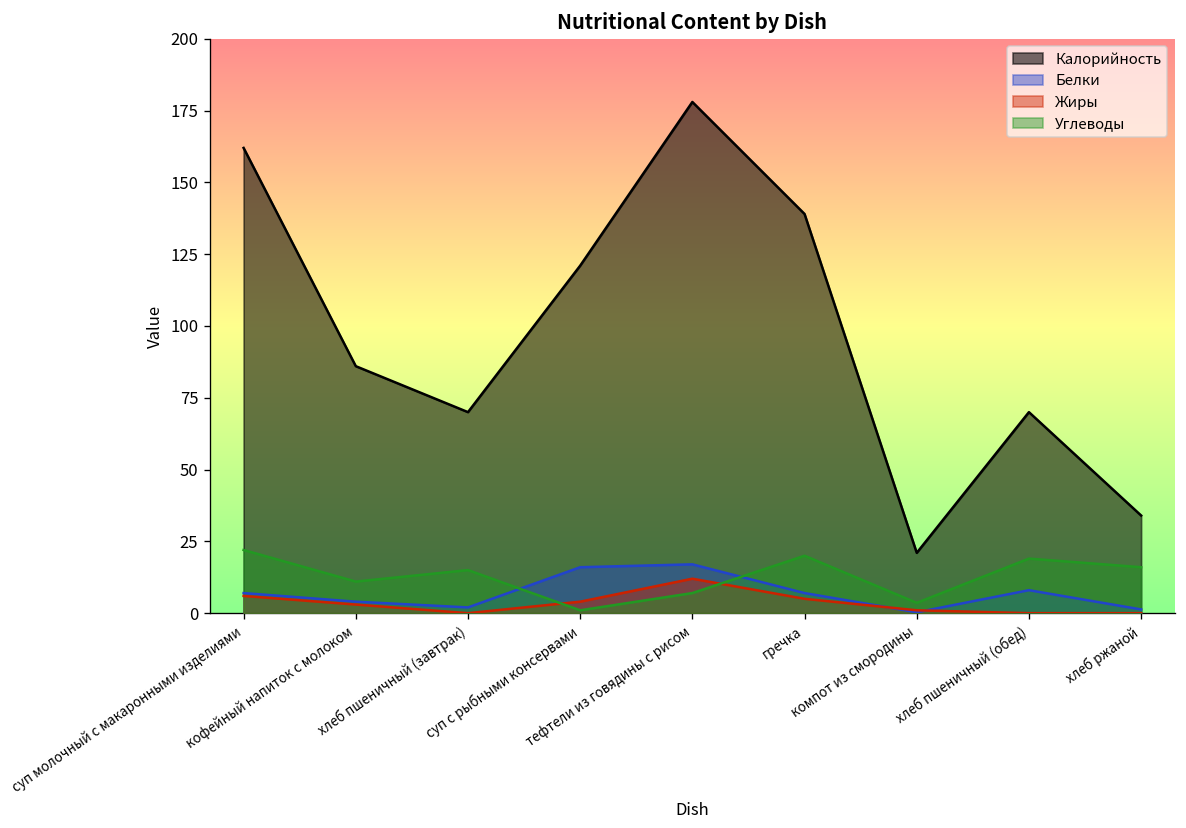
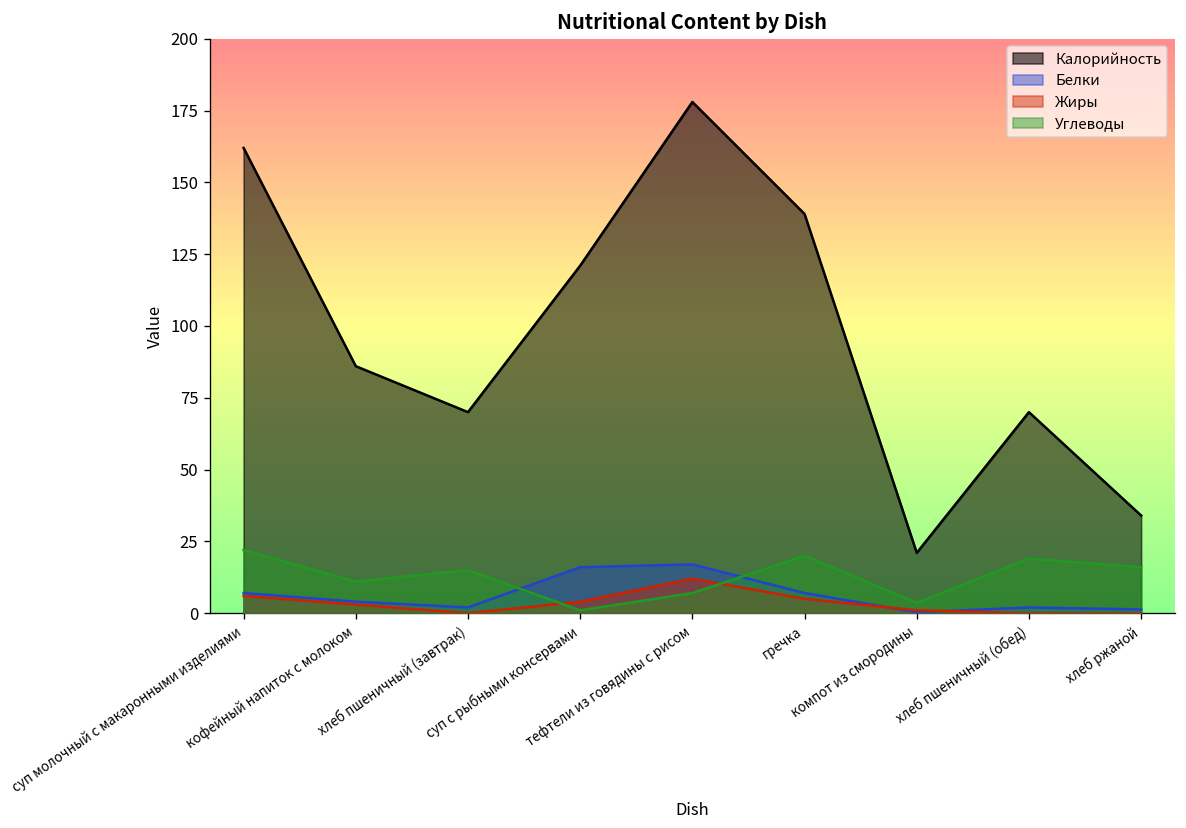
Белки, хлеб пшеничный (обед): 8 -> 2
